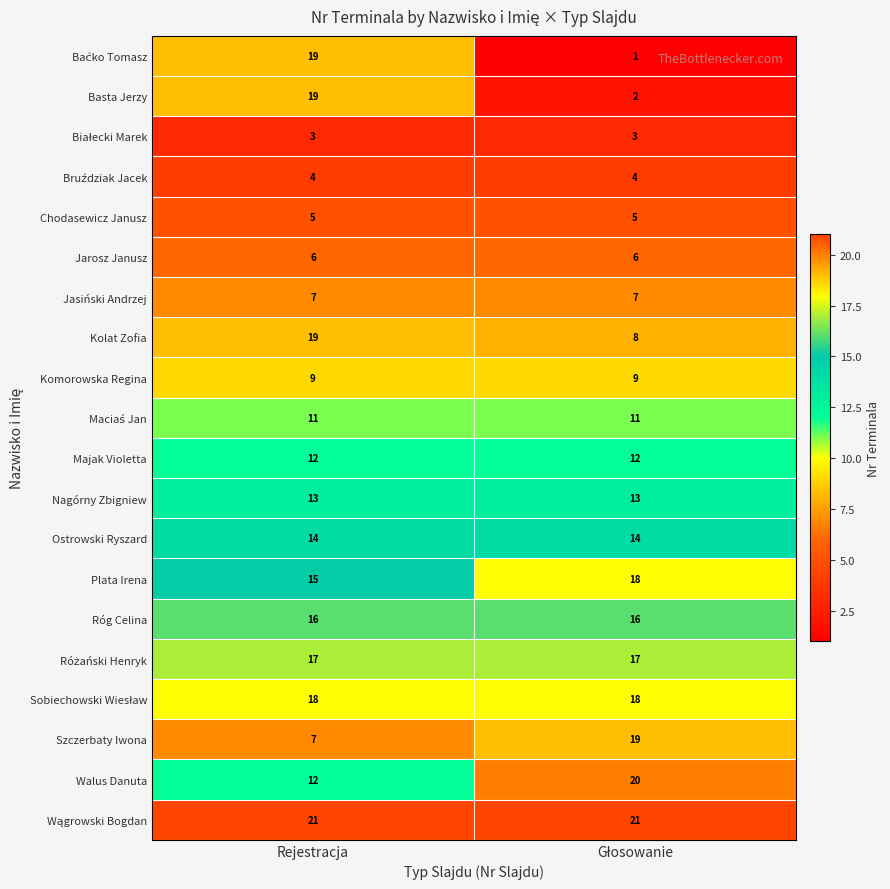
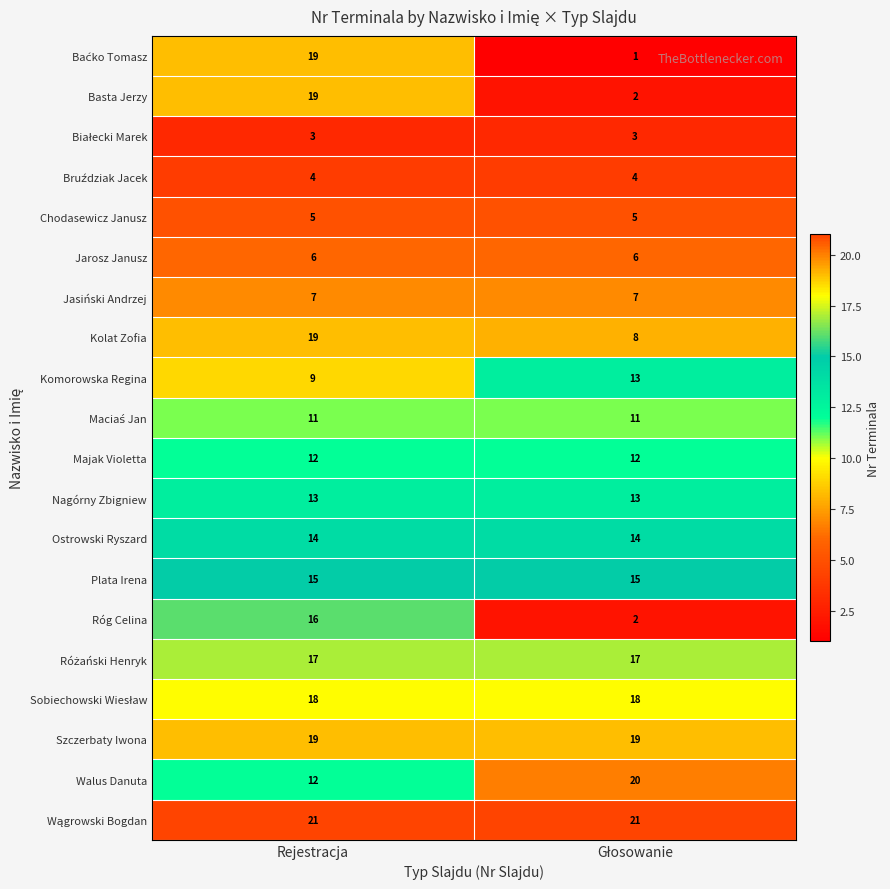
Komorowska Regina, Głosowanie: 9 -> 13
Plata Irena, Głosowanie: 18 -> 15
Róg Celina, Głosowanie: 16 -> 2
Szczerbaty Iwona, Rejestracja: 7 -> 19
